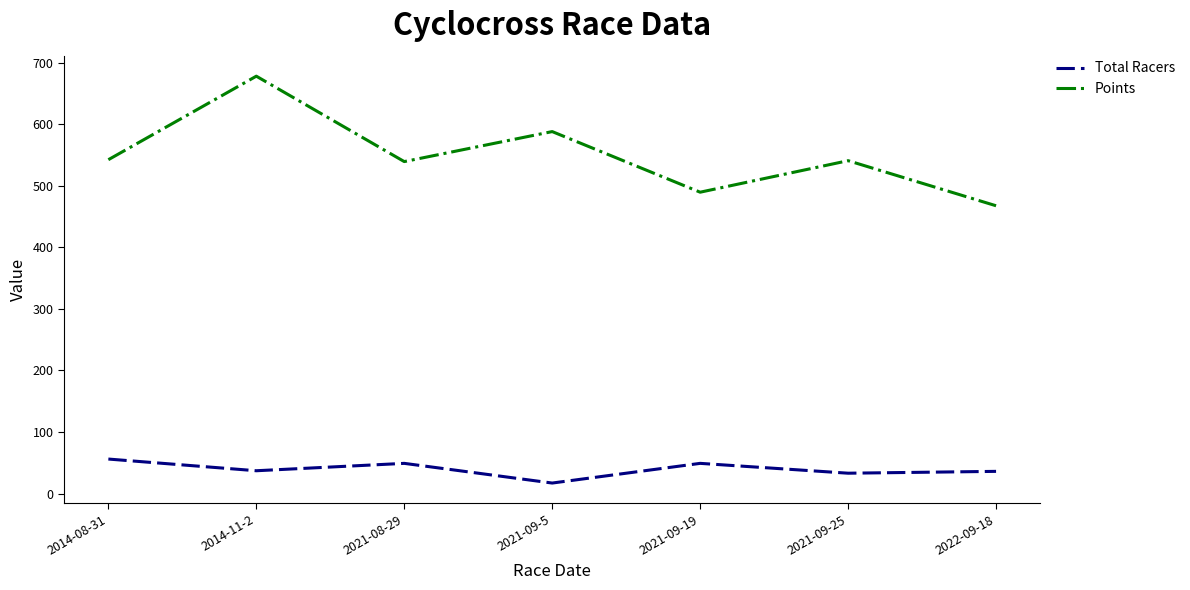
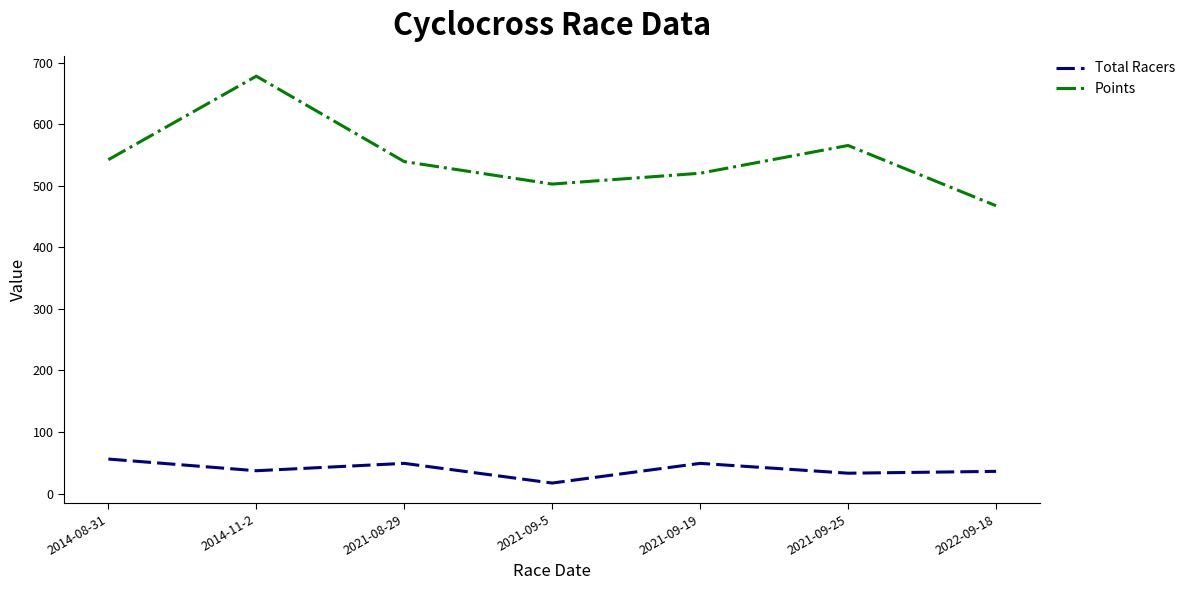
Points, 2021-09-5: 590 -> 500
Points, 2021-09-19: 490 -> 520
Points, 2021-09-25: 540 -> 570
